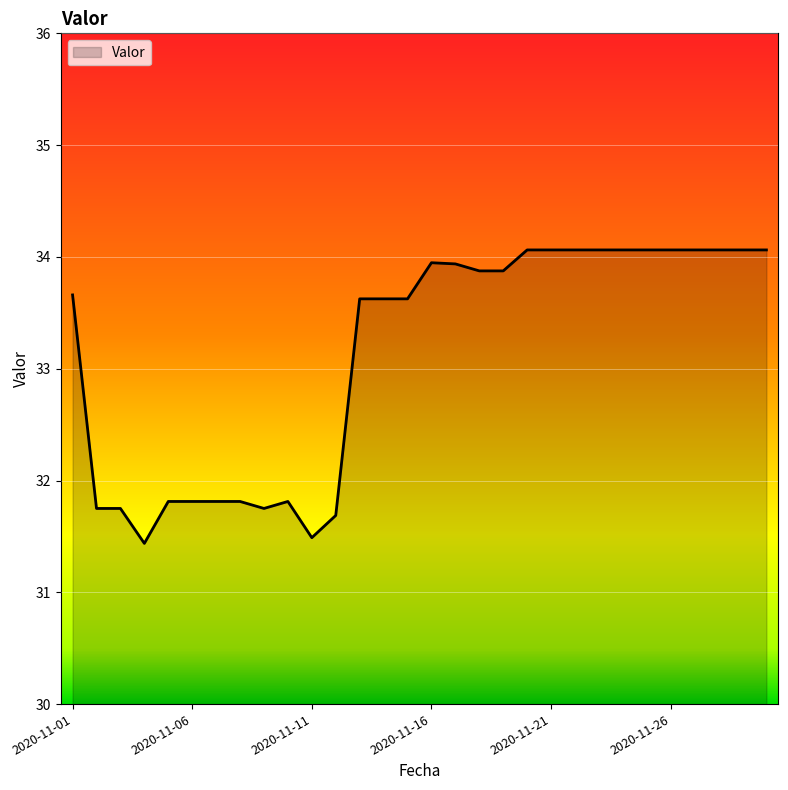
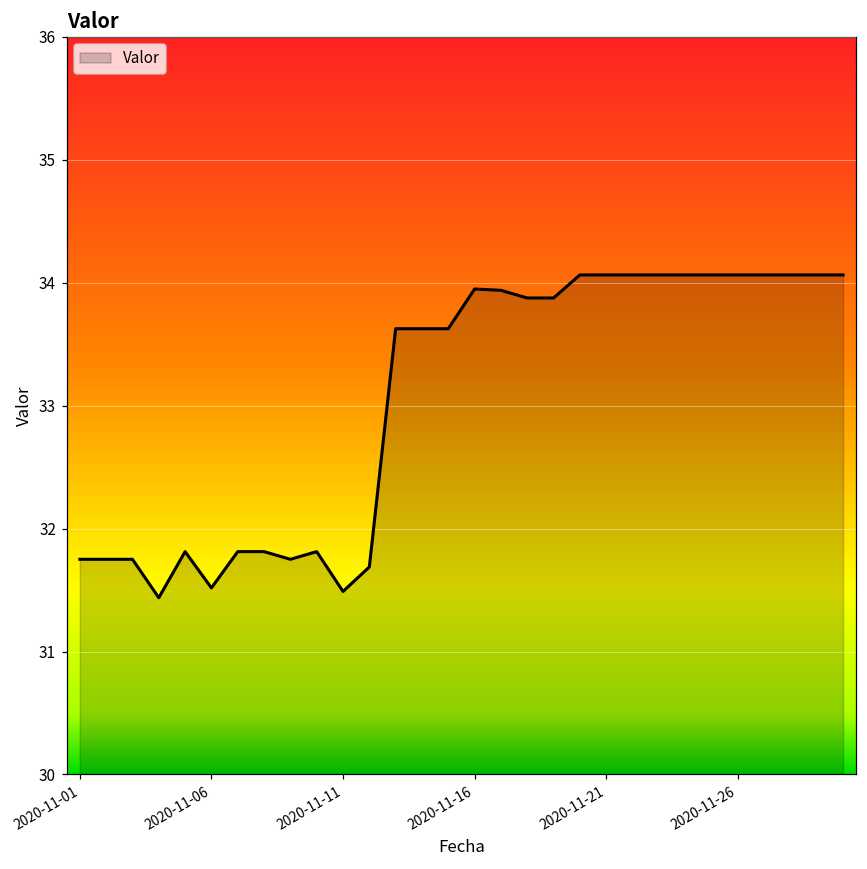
2020-11-01: 33.66 -> 31.75
2020-11-06: 31.81 -> 31.52
